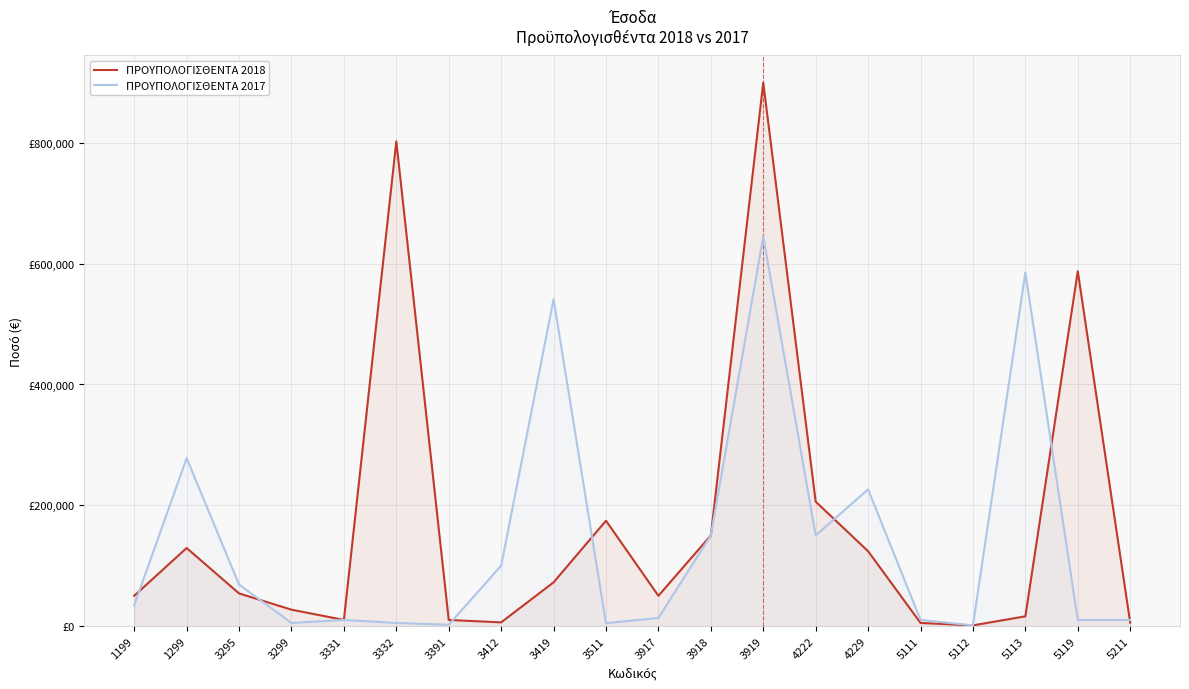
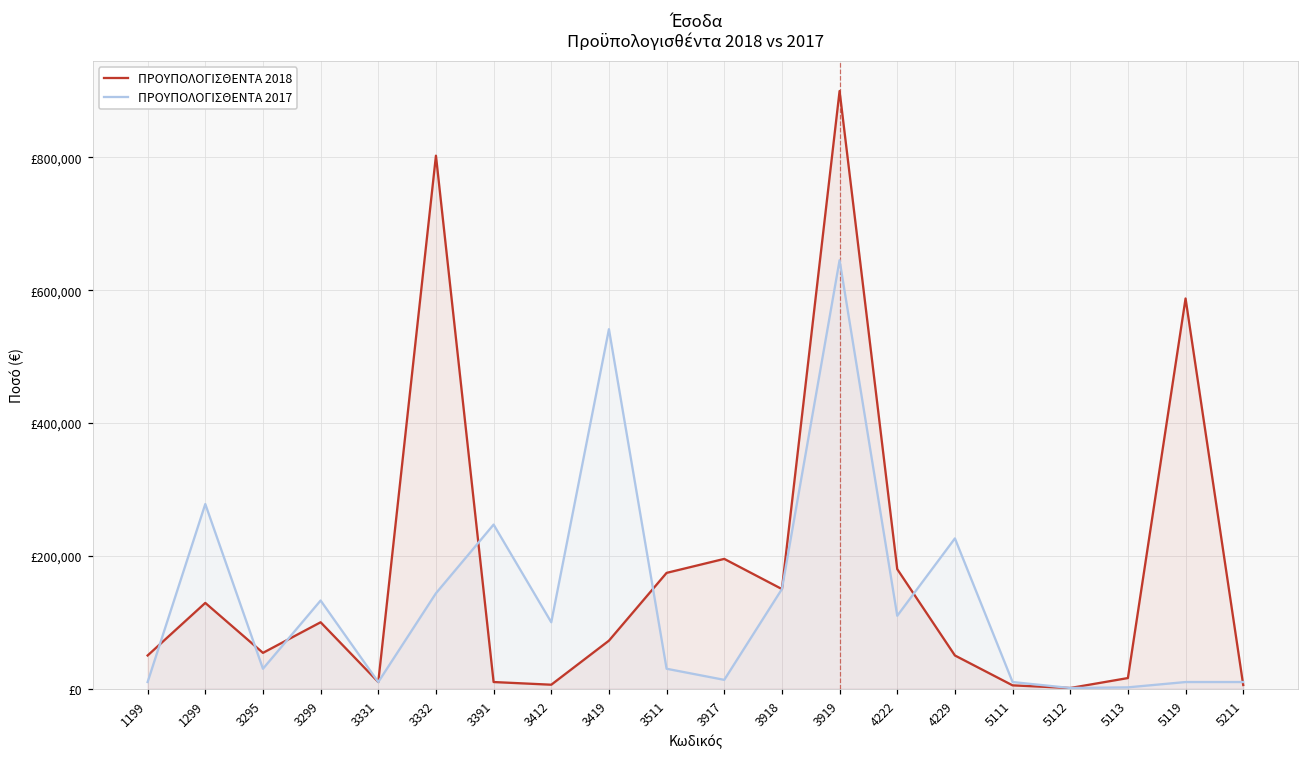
ΠΡΟΥΠΟΛΟΓΙΣΘΕΝΤΑ 2017, 1199: £30,000 -> £10,000
ΠΡΟΥΠΟΛΟΓΙΣΘΕΝΤΑ 2017, 3295: £70,000 -> £30,000
ΠΡΟΥΠΟΛΟΓΙΣΘΕΝΤΑ 2018, 3299: £30,000 -> £100,000
ΠΡΟΥΠΟΛΟΓΙΣΘΕΝΤΑ 2017, 3299: £10,000 -> £130,000
ΠΡΟΥΠΟΛΟΓΙΣΘΕΝΤΑ 2017, 3332: £10,000 -> £140,000
ΠΡΟΥΠΟΛΟΓΙΣΘΕΝΤΑ 2017, 3391: £0 -> £250,000
ΠΡΟΥΠΟΛΟΓΙΣΘΕΝΤΑ 2017, 3511: £0 -> £30,000
ΠΡΟΥΠΟΛΟΓΙΣΘΕΝΤΑ 2018, 3917: £50,000 -> £200,000
ΠΡΟΥΠΟΛΟΓΙΣΘΕΝΤΑ 2018, 4222: £210,000 -> £180,000
ΠΡΟΥΠΟΛΟΓΙΣΘΕΝΤΑ 2017, 4222: £150,000 -> £110,000
ΠΡΟΥΠΟΛΟΓΙΣΘΕΝΤΑ 2018, 4229: £120,000 -> £50,000
ΠΡΟΥΠΟΛΟΓΙΣΘΕΝΤΑ 2017, 5113: £590,000 -> £0
